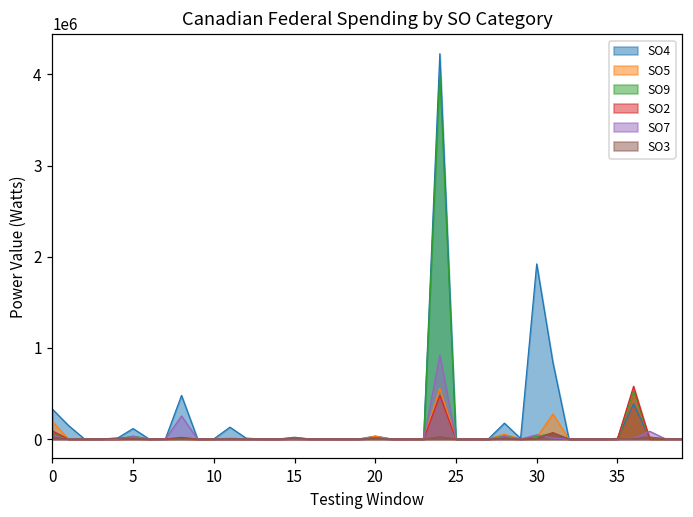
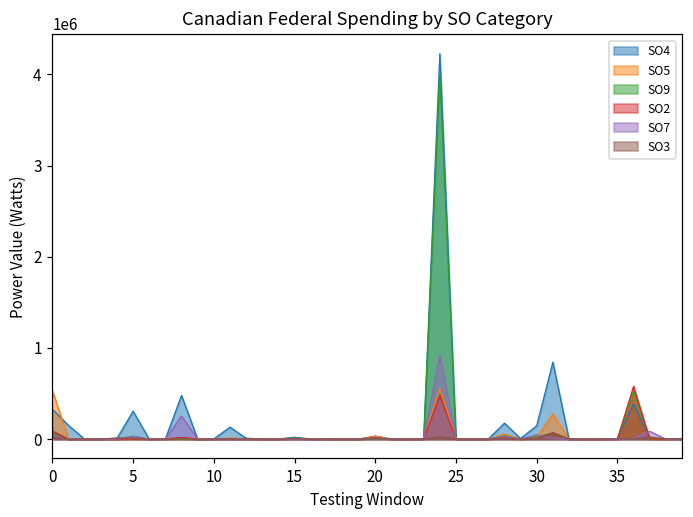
SO5, 0: 200000 -> 500000
SO4, 5: 100000 -> 300000
SO4, 30: 1900000 -> 100000
